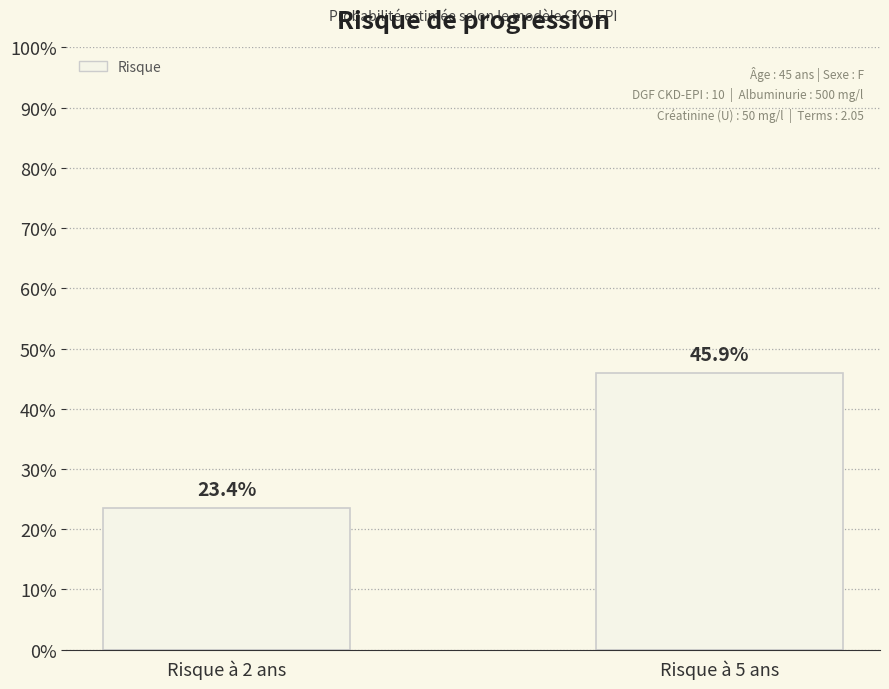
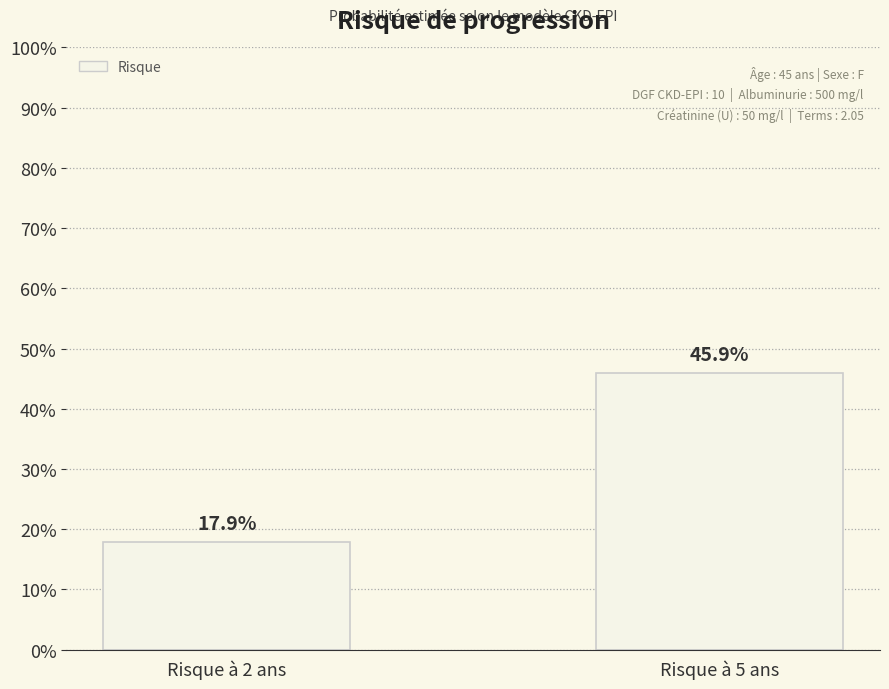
Risque à 2 ans: 23.4% -> 17.9%
